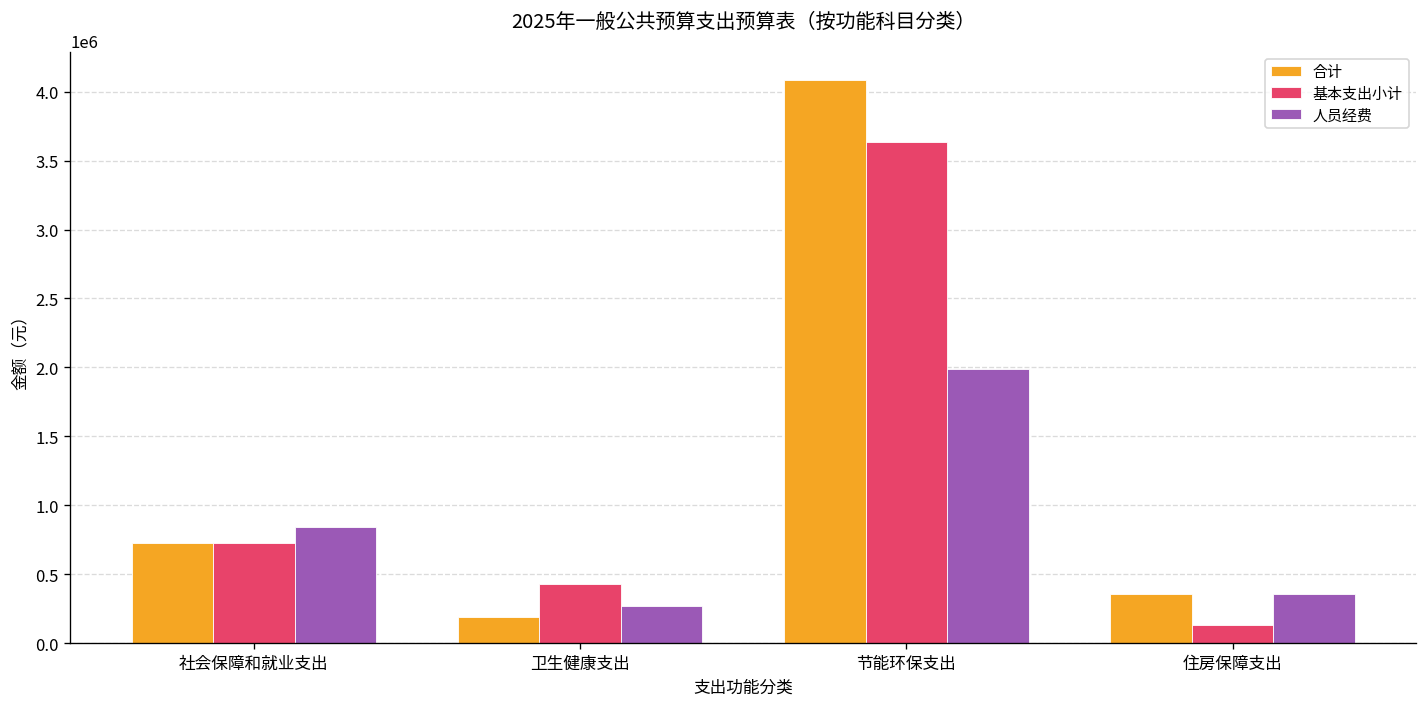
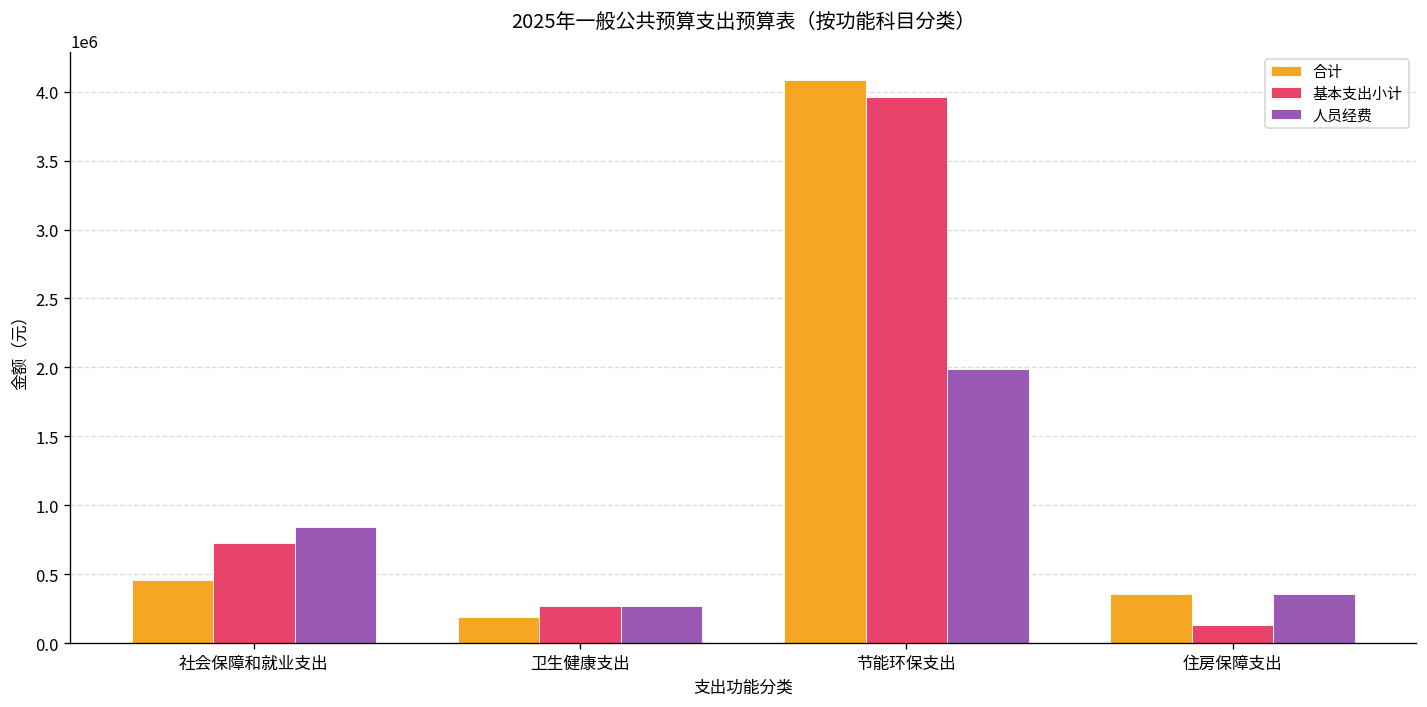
合计, 社会保障和就业支出: 730000 -> 460000
基本支出小计, 卫生健康支出: 430000 -> 270000
基本支出小计, 节能环保支出: 3640000 -> 3960000
